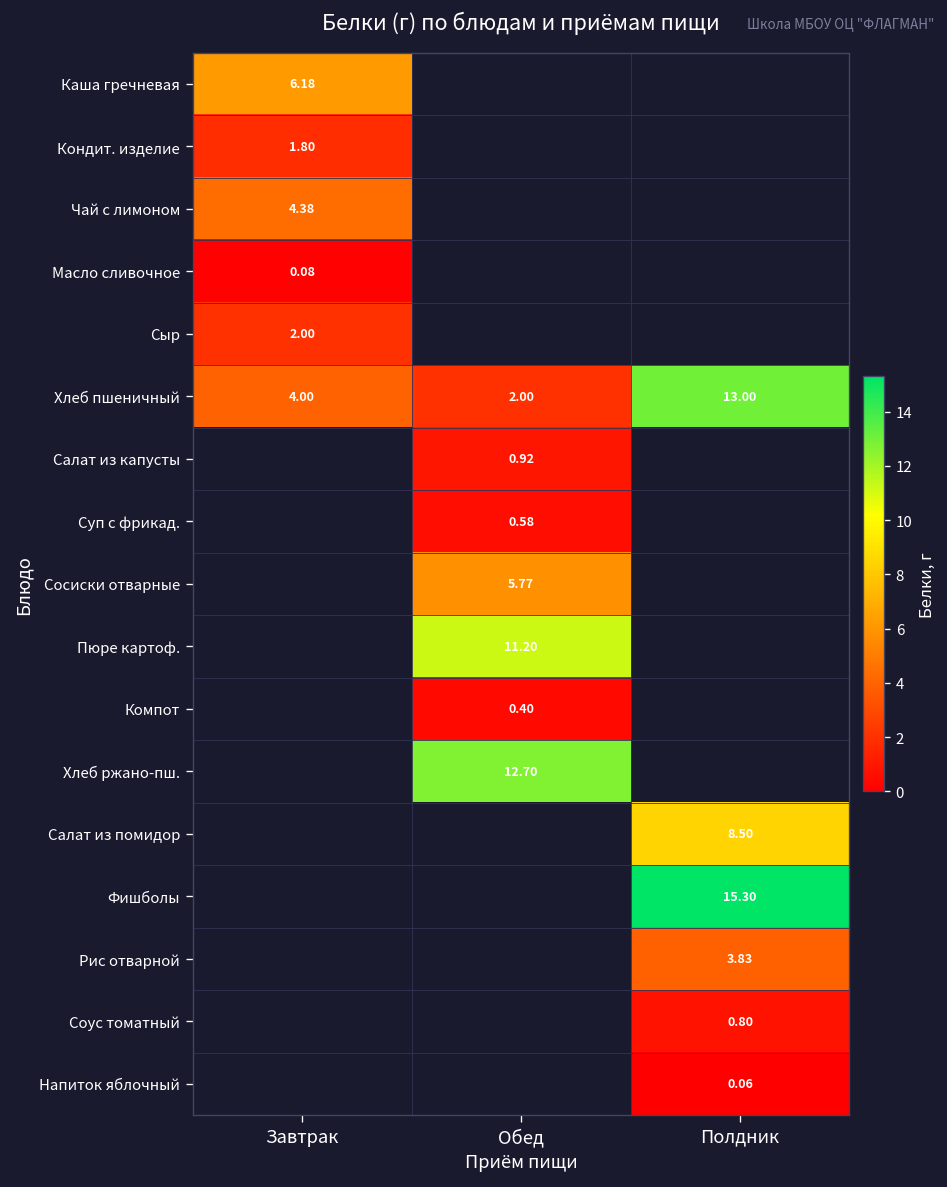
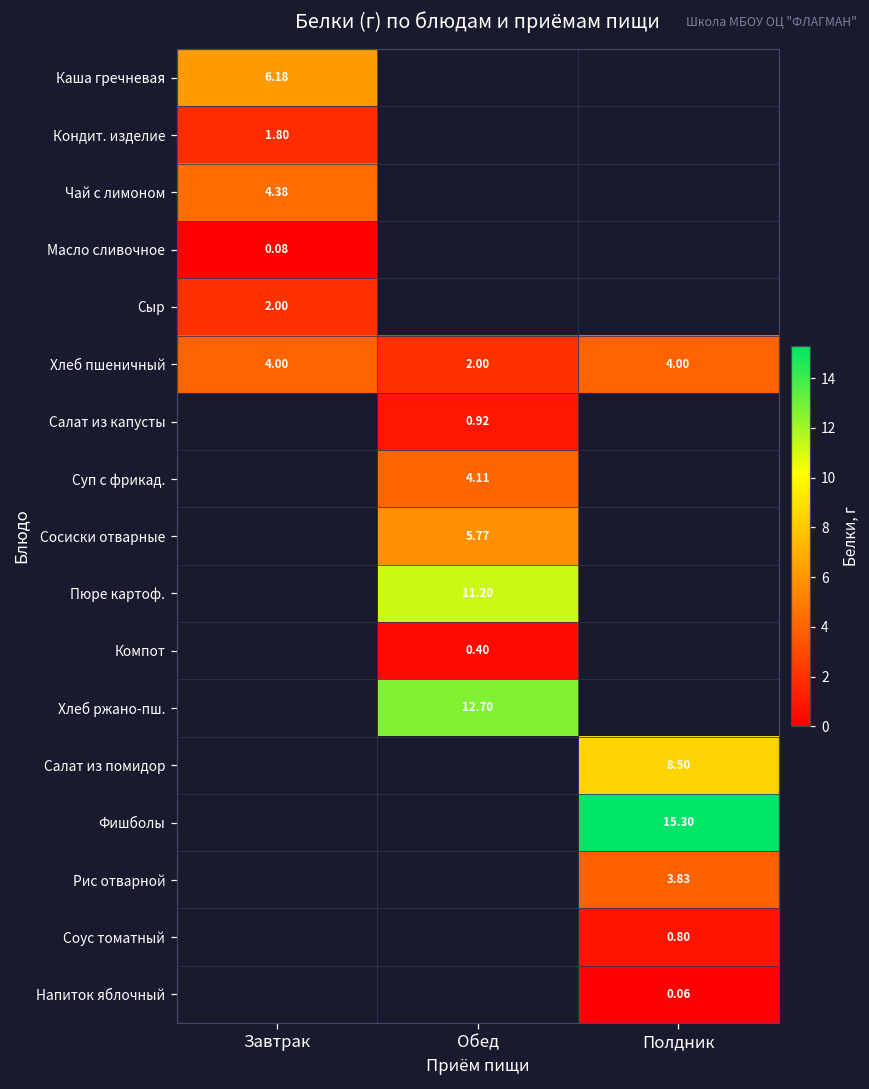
Хлеб пшеничный, Полдник: 13.00 -> 4.00
Суп с фрикад., Обед: 0.58 -> 4.11
